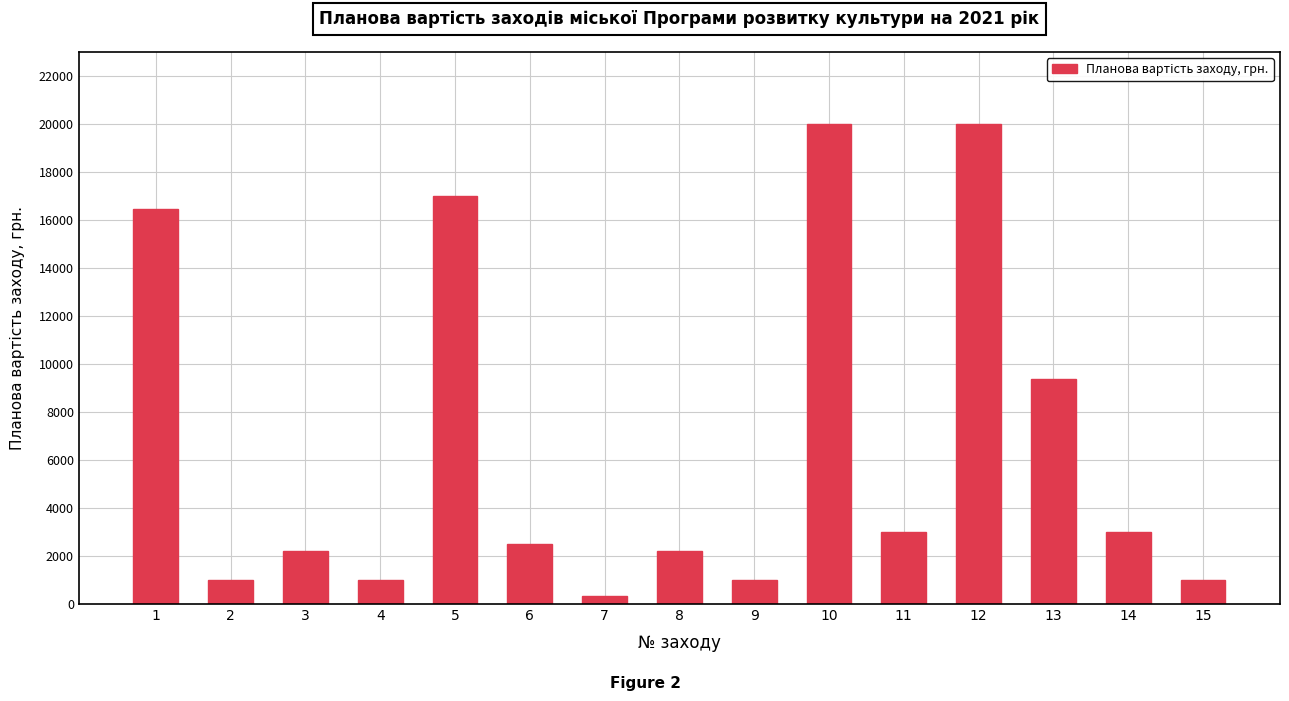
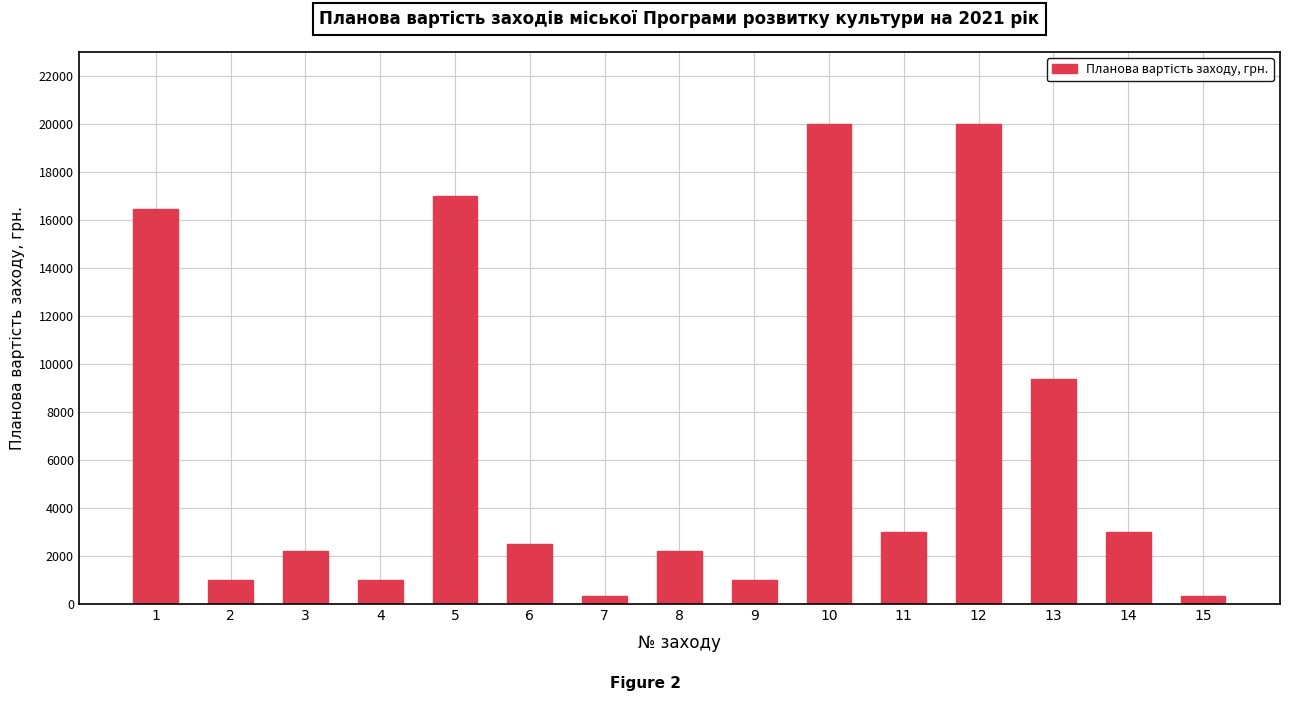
15: 1000 -> 300
